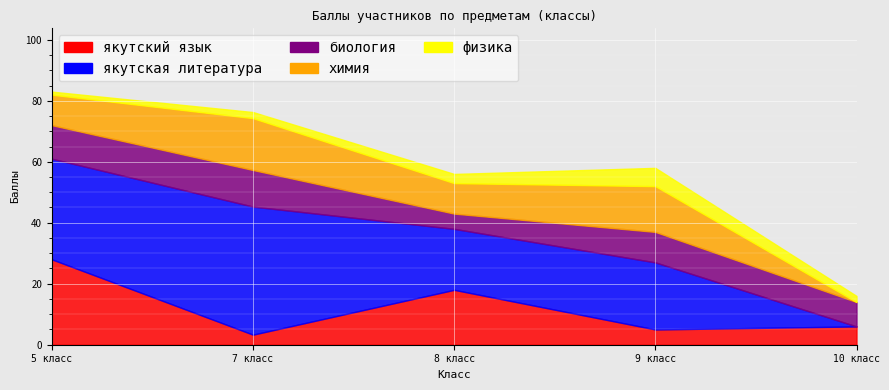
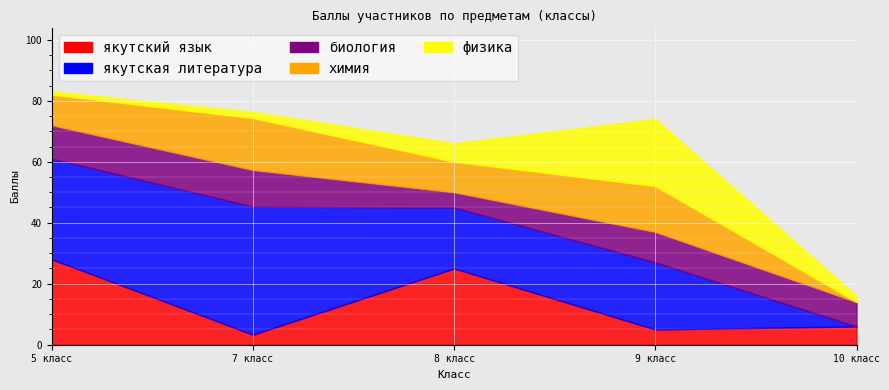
якутский язык, 8 класс: 18 -> 25
физика, 8 класс: 3 -> 6
физика, 9 класс: 6 -> 22
